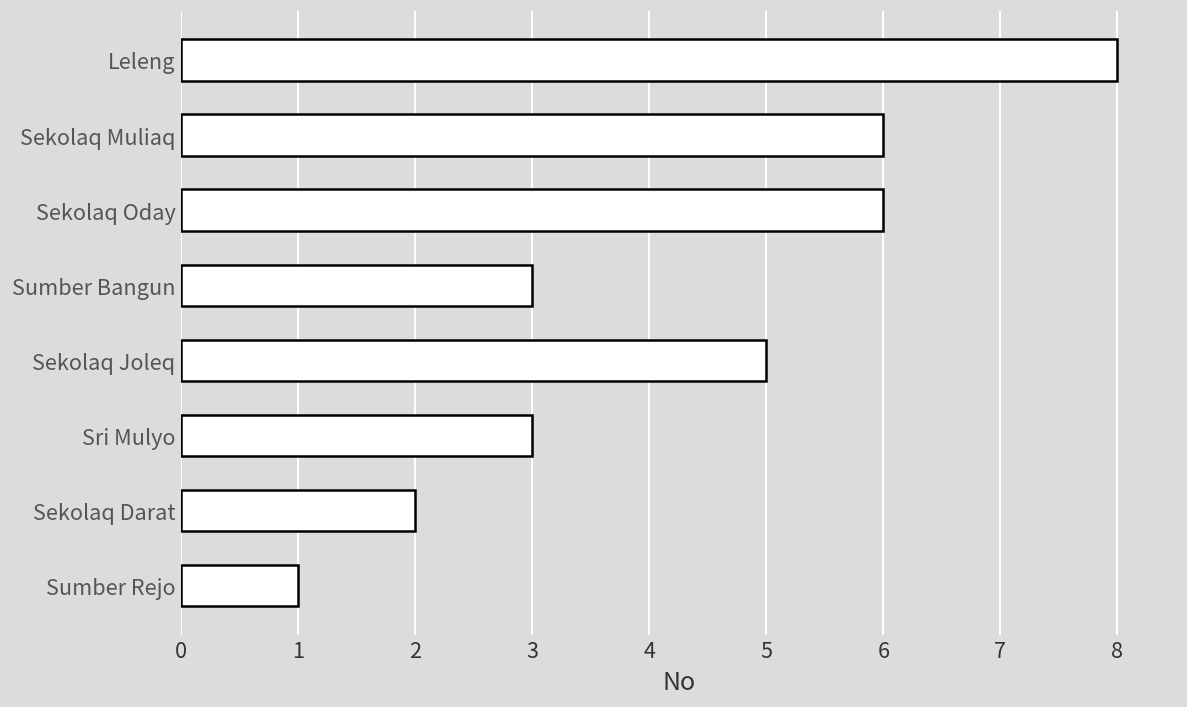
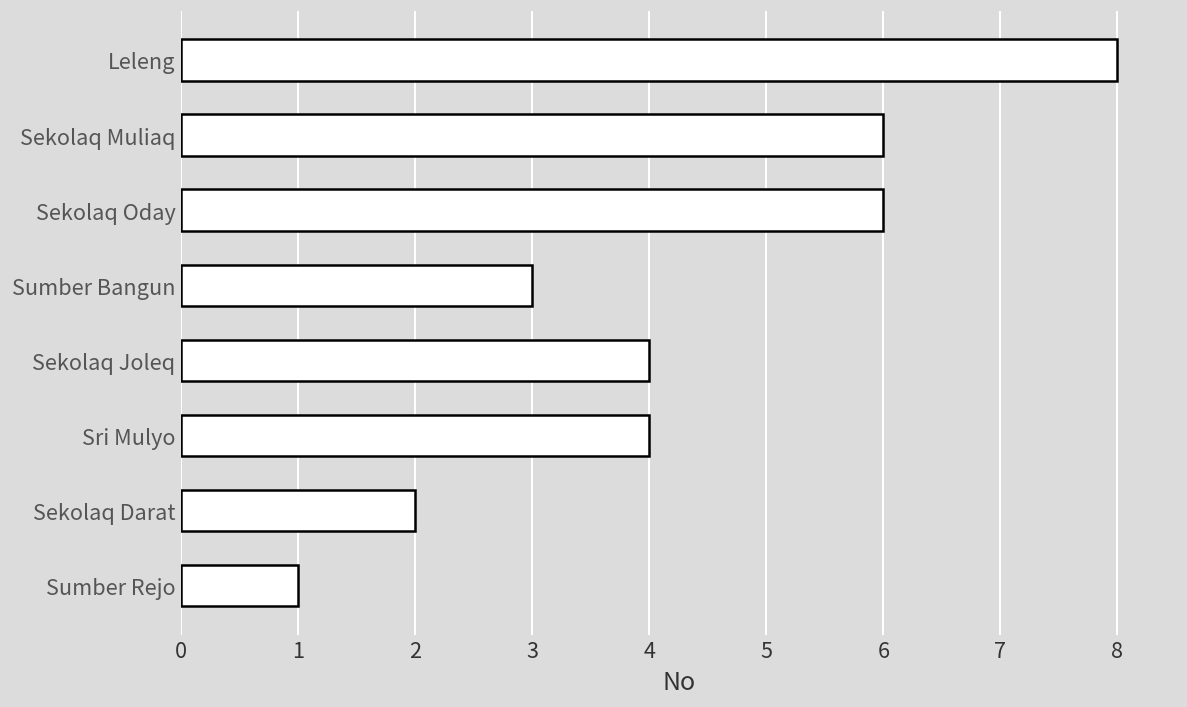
Sekolaq Joleq: 5 -> 4
Sri Mulyo: 3 -> 4
